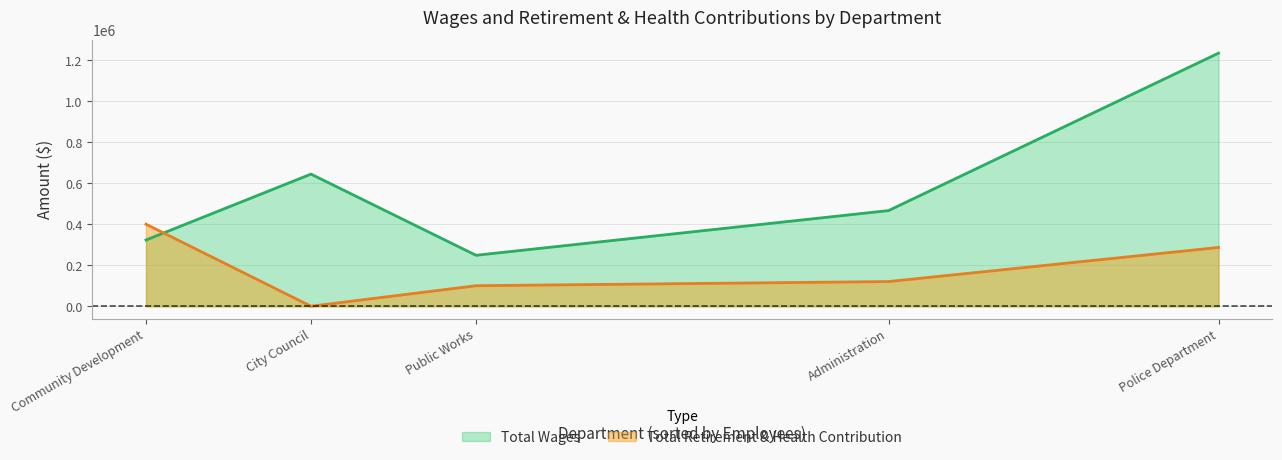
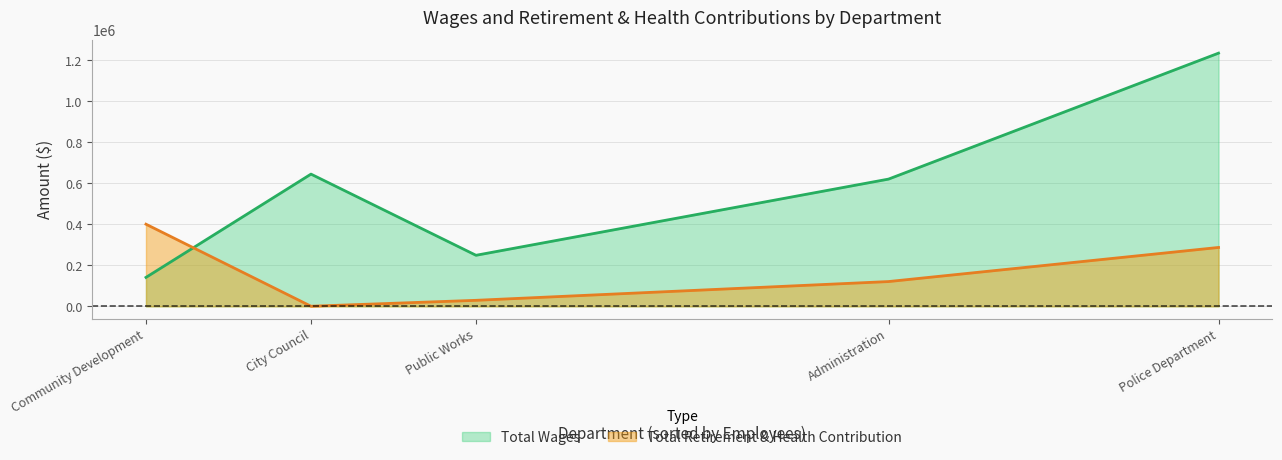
Total Wages, Community Development: 320000 -> 140000
Total Retirement & Health Contribution, Public Works: 100000 -> 30000
Total Wages, Administration: 470000 -> 620000
